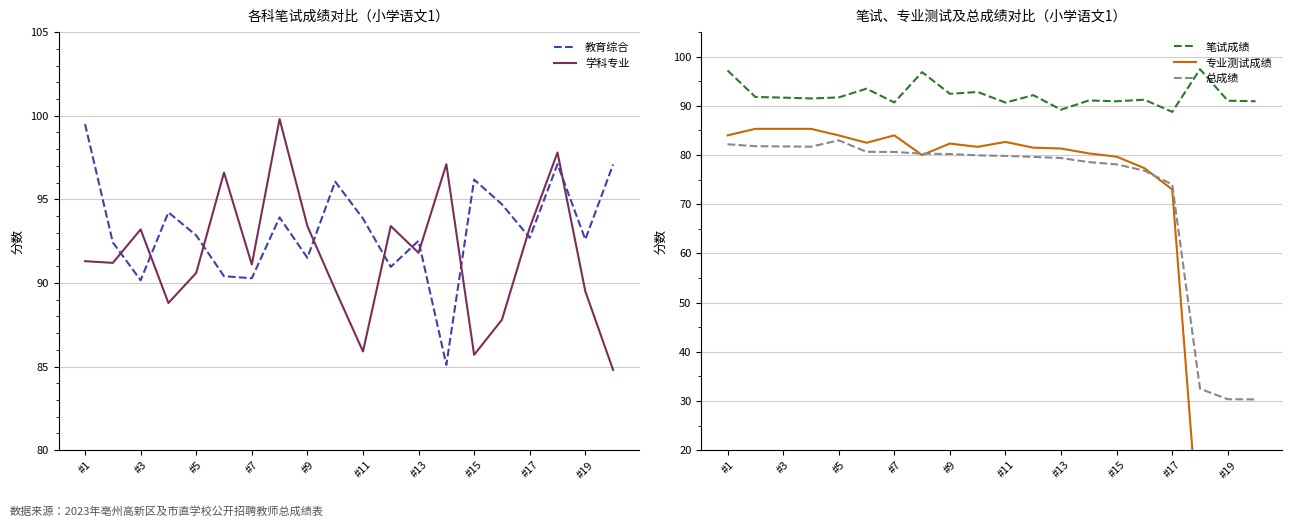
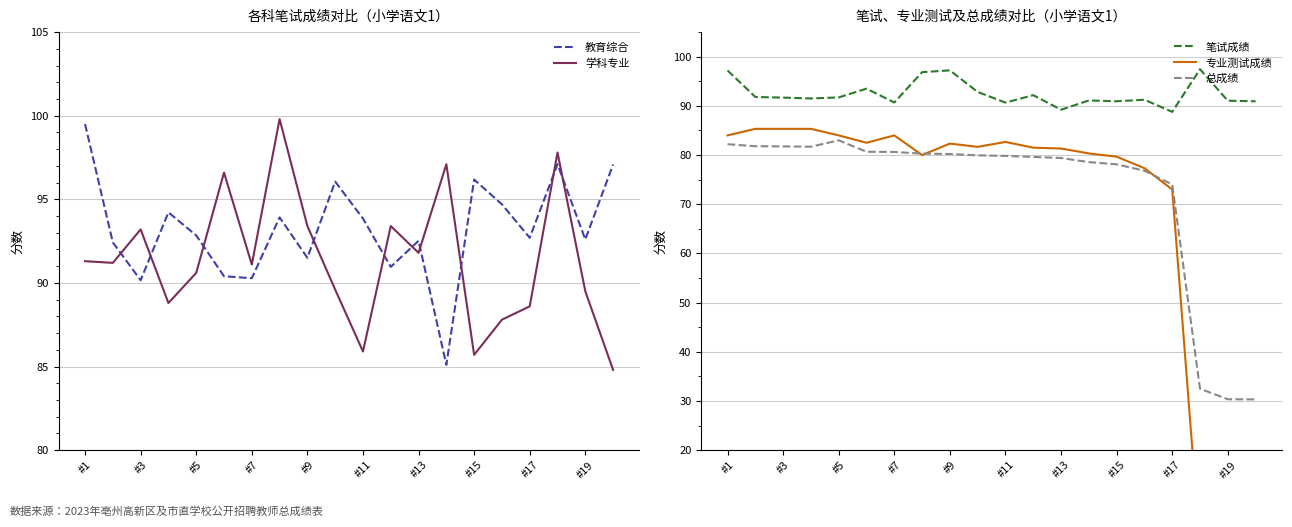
各科笔试成绩对比（小学语文1）, 学科专业, #17: 93.3 -> 88.6
笔试、专业测试及总成绩对比（小学语文1）, 笔试成绩, #9: 92 -> 97
